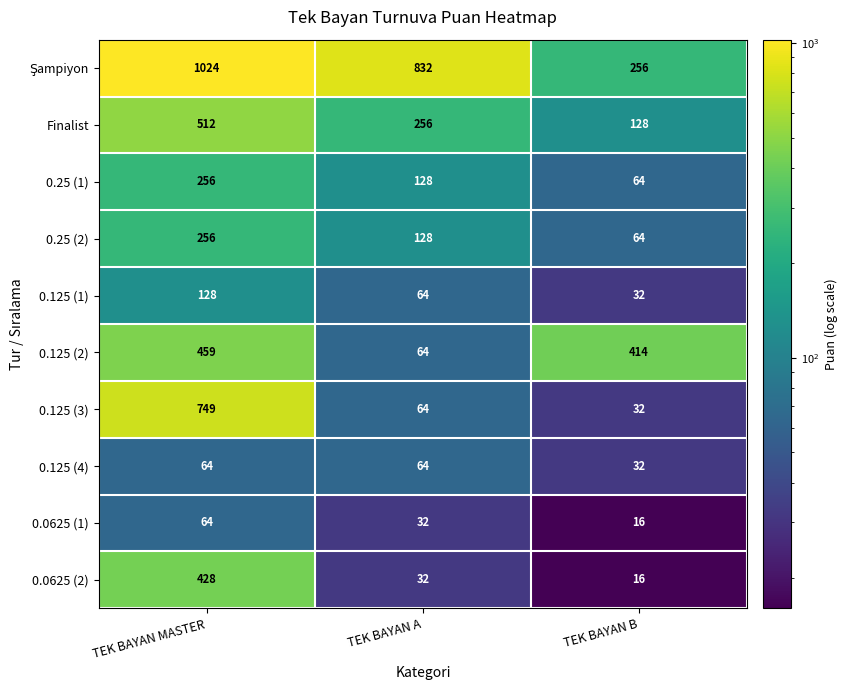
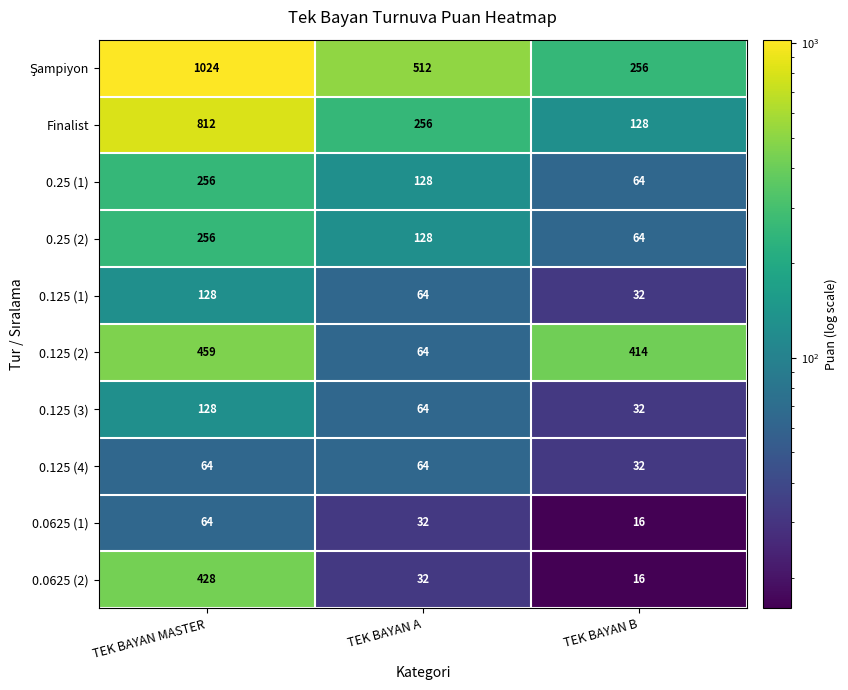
Şampiyon, TEK BAYAN A: 832 -> 512
Finalist, TEK BAYAN MASTER: 512 -> 812
0.125 (3), TEK BAYAN MASTER: 749 -> 128
